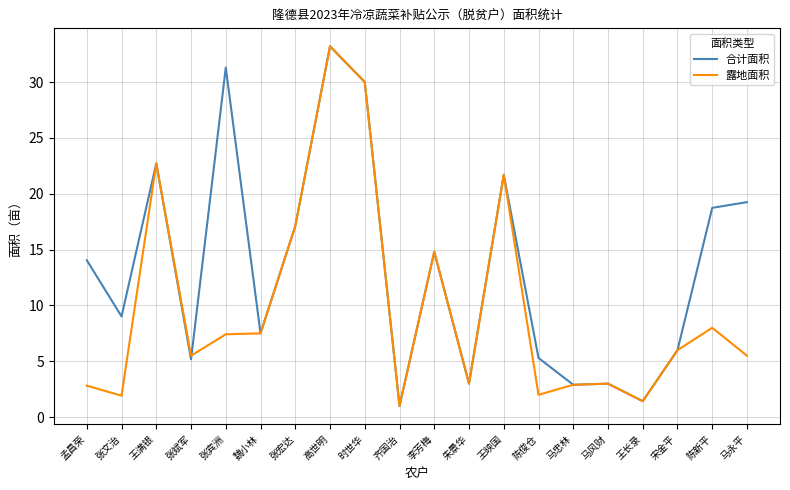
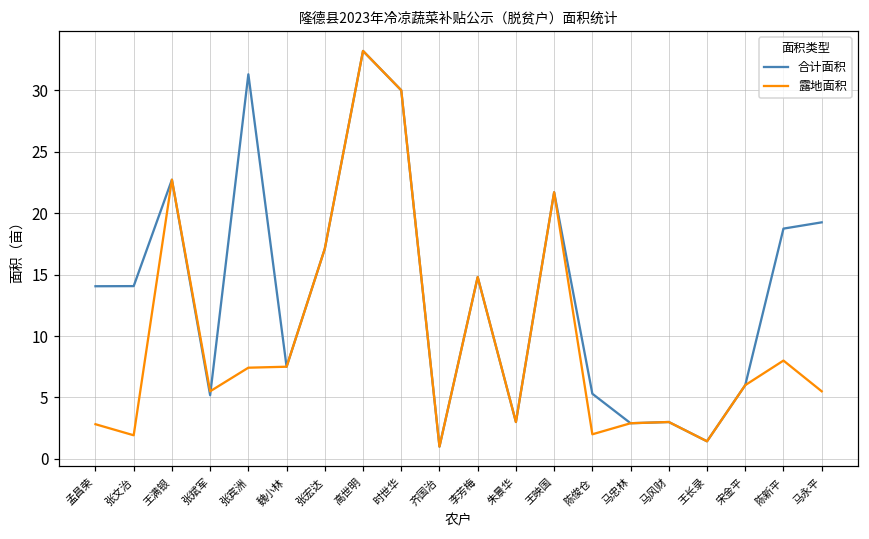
合计面积, 张文治: 9.0 -> 14.1
